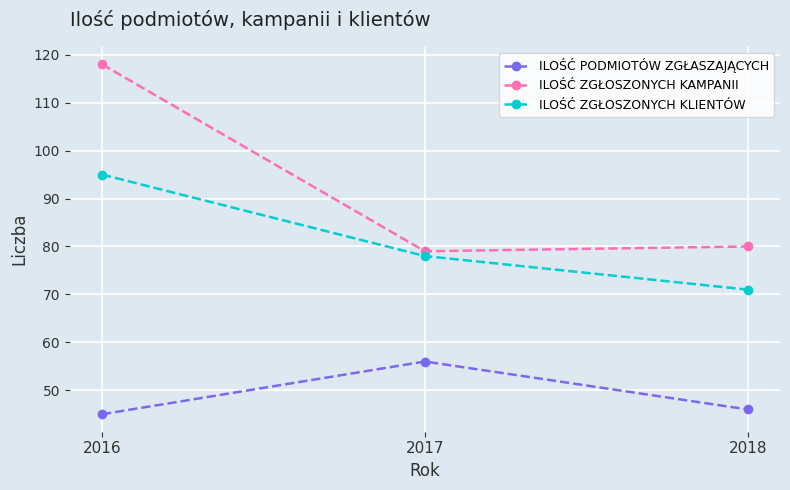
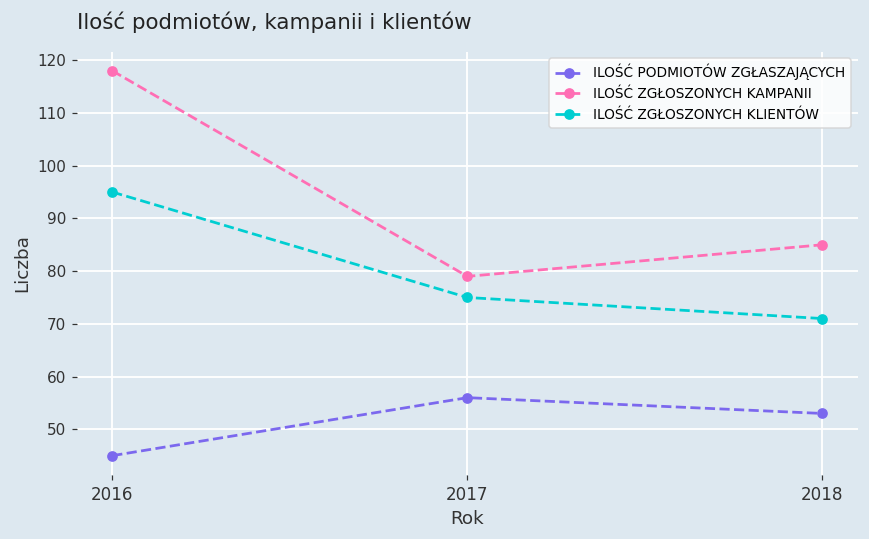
ILOŚĆ ZGŁOSZONYCH KLIENTÓW, 2017: 78 -> 75
ILOŚĆ PODMIOTÓW ZGŁASZAJĄCYCH, 2018: 46 -> 53
ILOŚĆ ZGŁOSZONYCH KAMPANII, 2018: 80 -> 85
